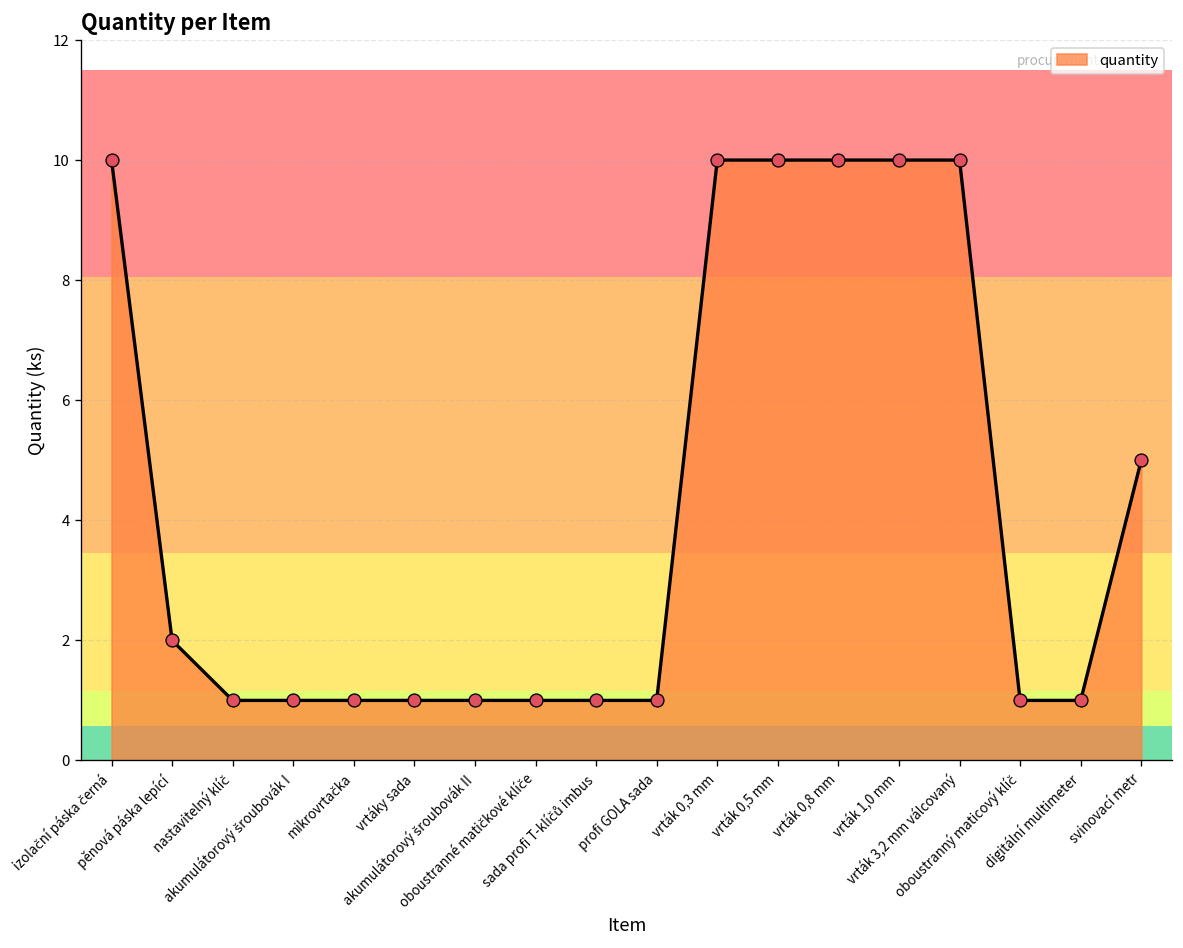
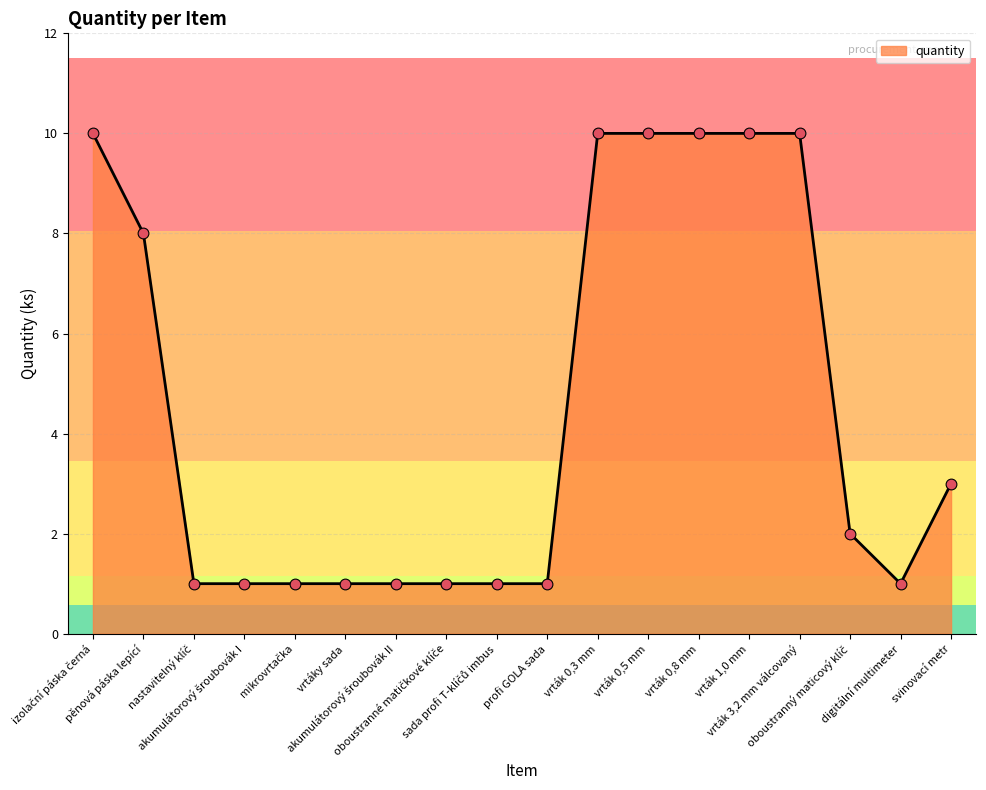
pěnová páska lepící: 2 -> 8
oboustranný maticový klíč: 1 -> 2
svinovací metr: 5 -> 3
